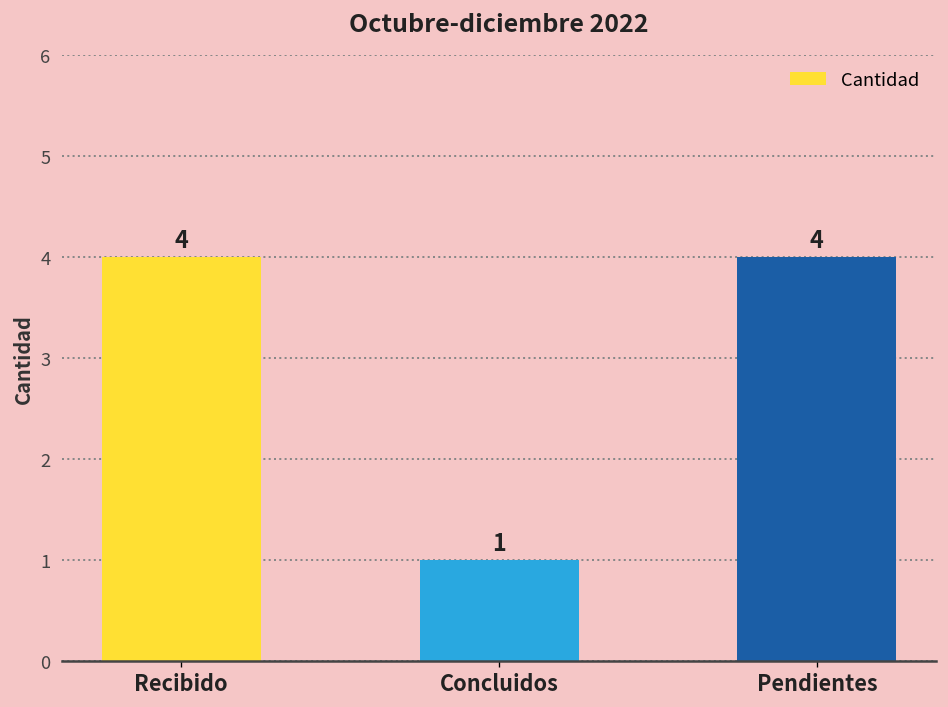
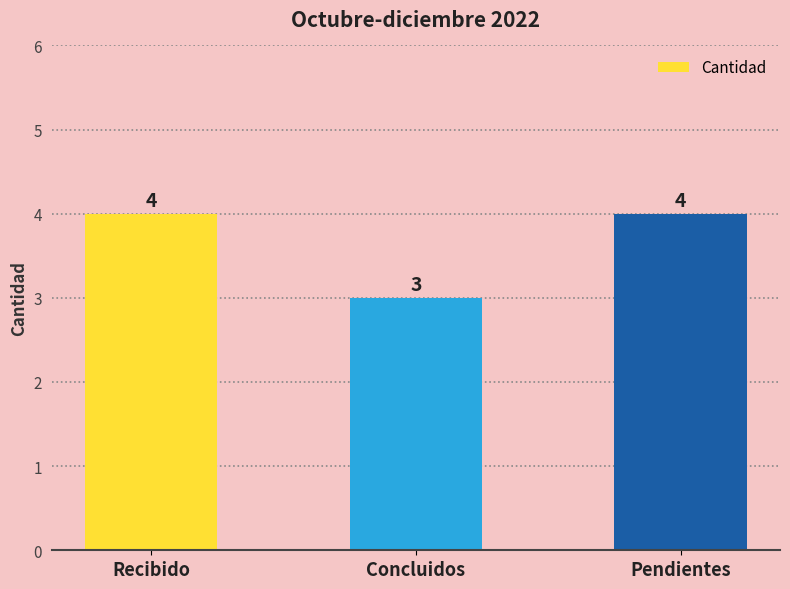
Concluidos: 1 -> 3
